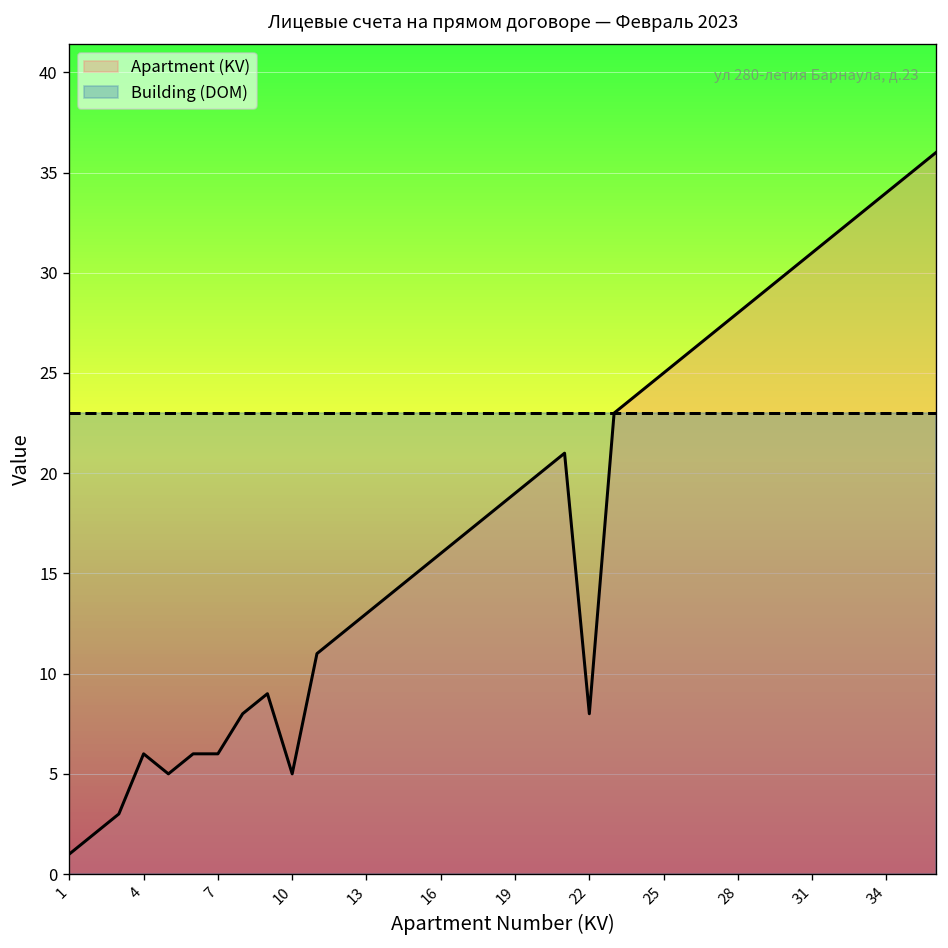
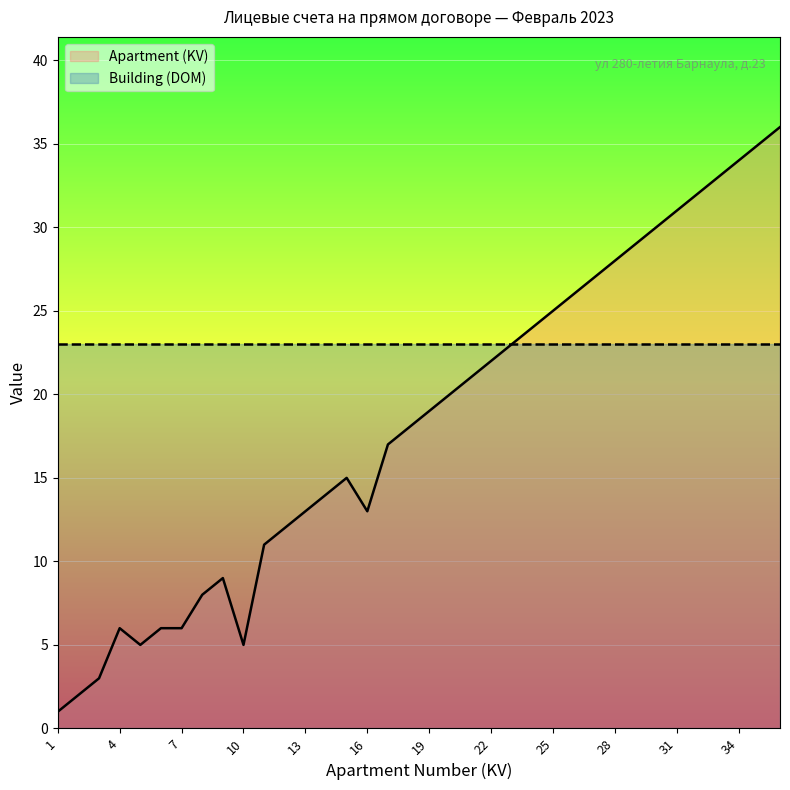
Apartment (KV), 16: 16 -> 13
Apartment (KV), 22: 8 -> 22
